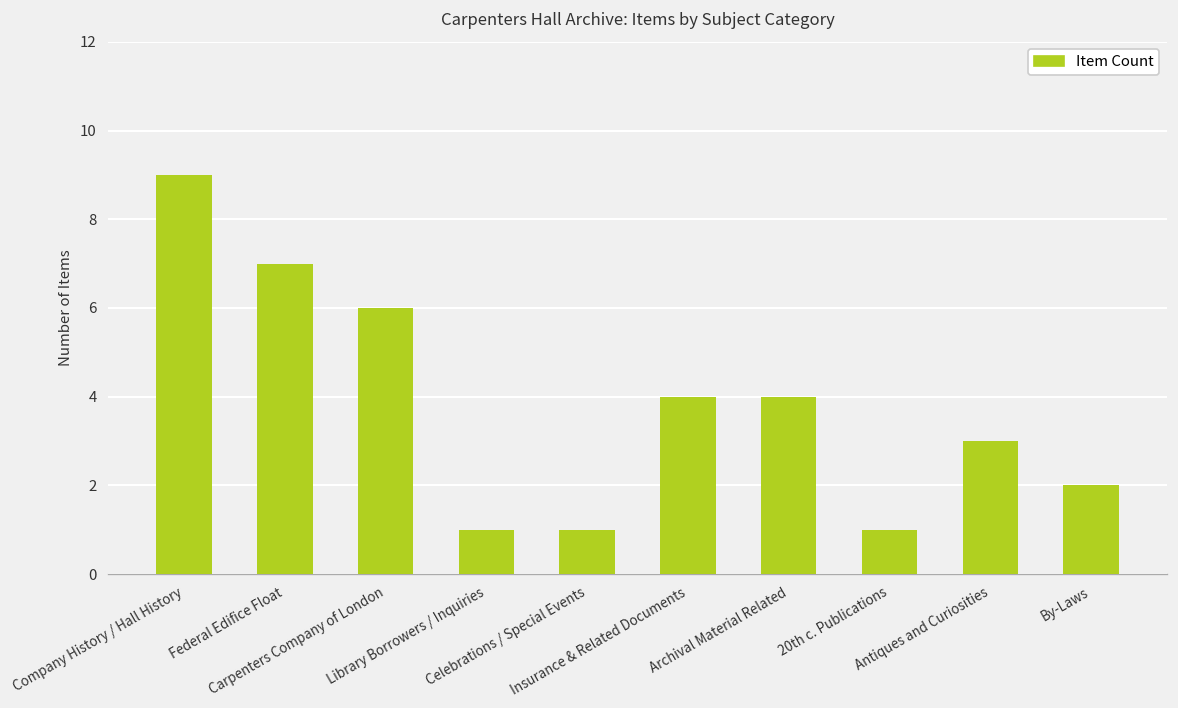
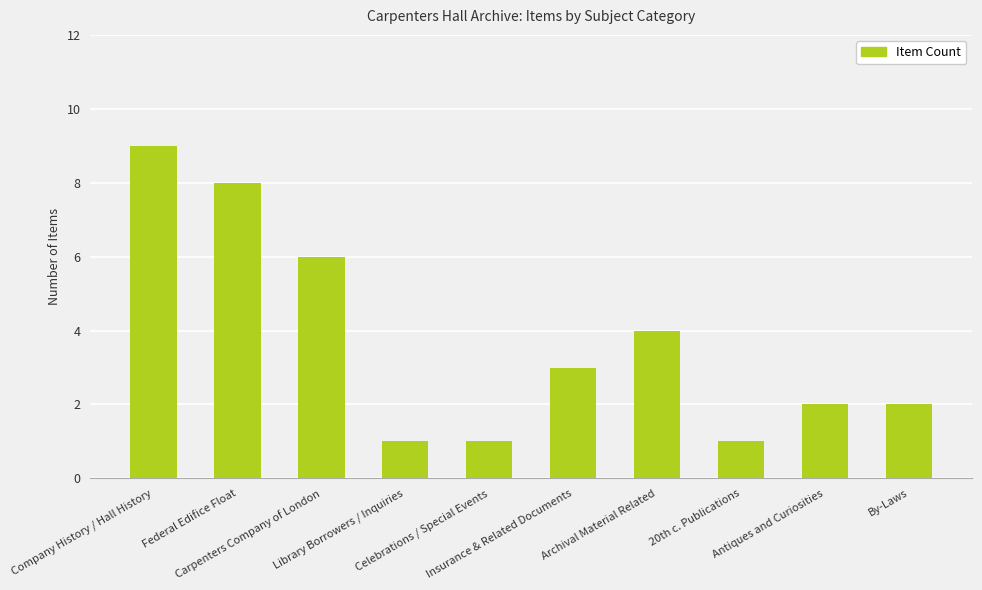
Federal Edifice Float: 7 -> 8
Insurance & Related Documents: 4 -> 3
Antiques and Curiosities: 3 -> 2
